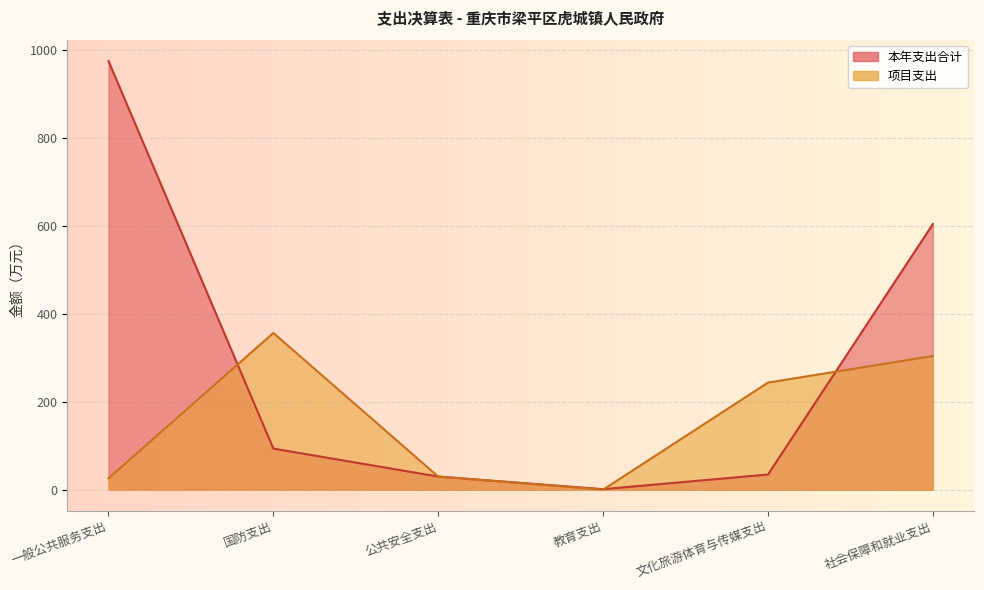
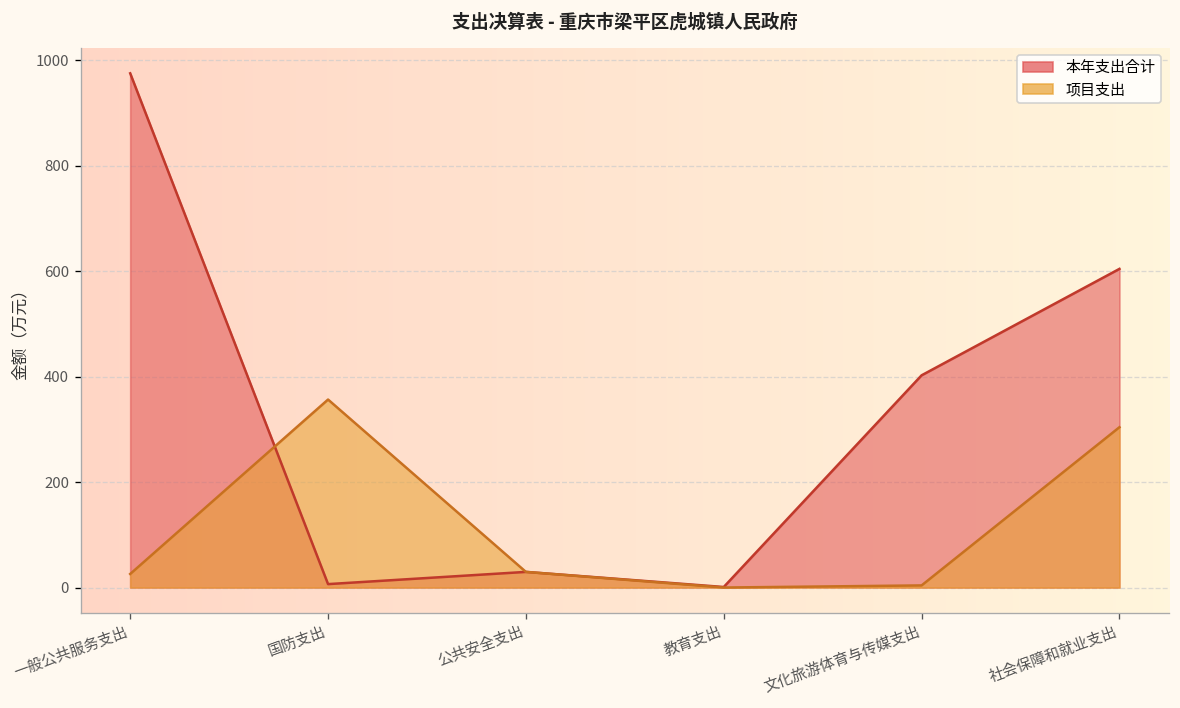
本年支出合计, 国防支出: 90 -> 10
本年支出合计, 文化旅游体育与传媒支出: 30 -> 400
项目支出, 文化旅游体育与传媒支出: 240 -> 0
